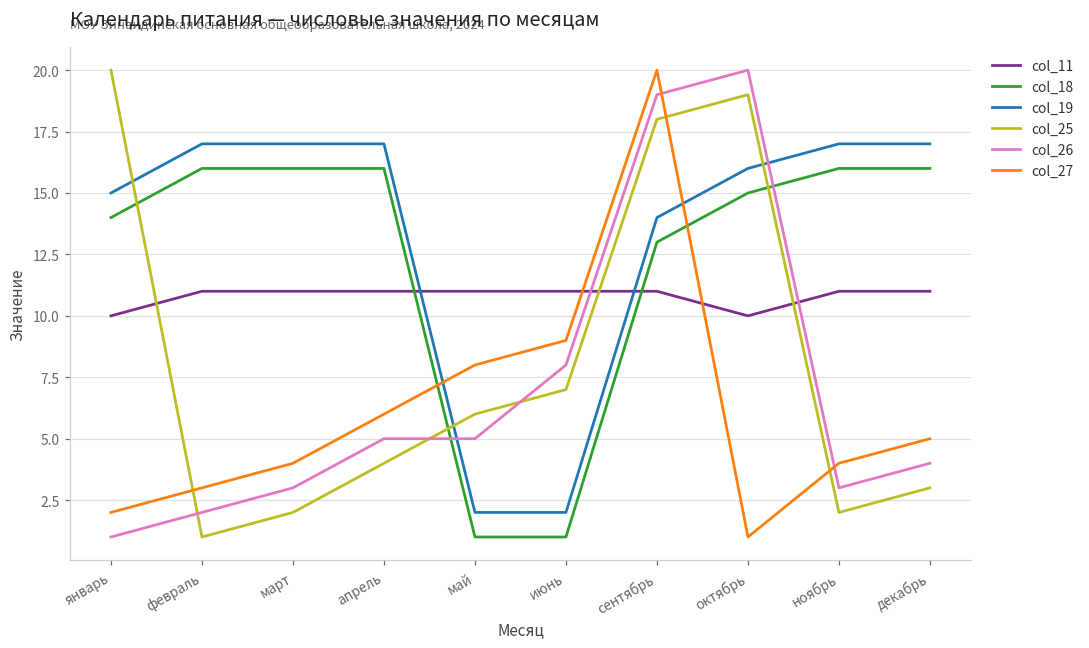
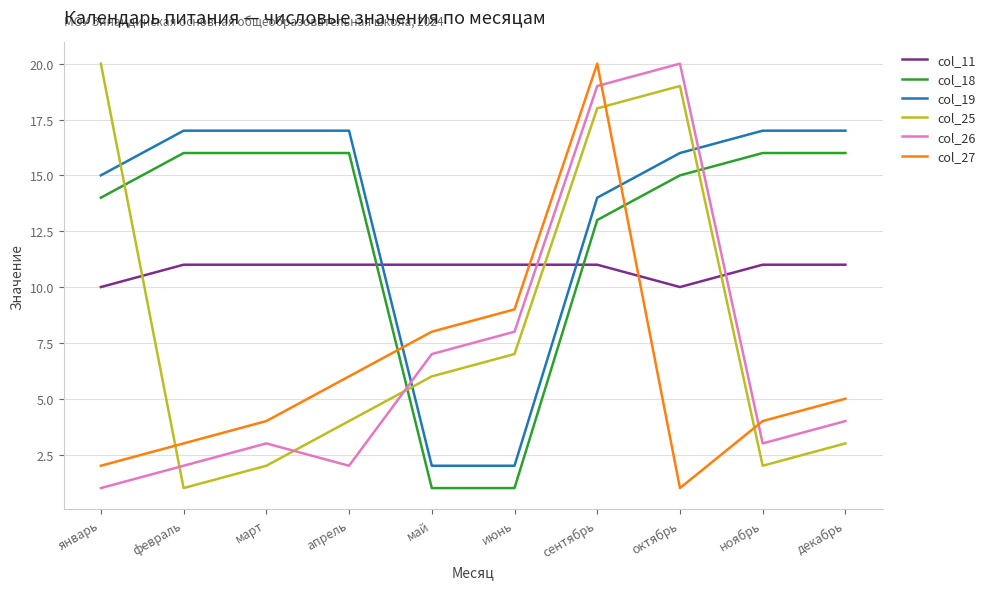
col_26, апрель: 5 -> 2
col_26, май: 5 -> 7
